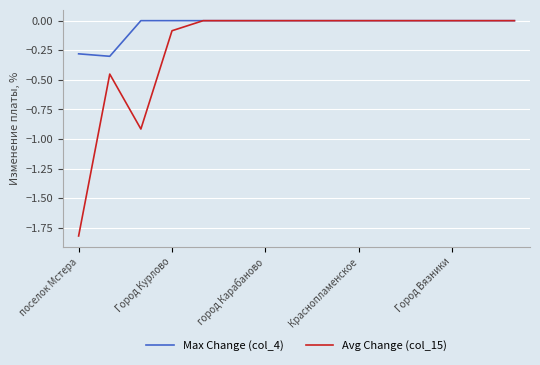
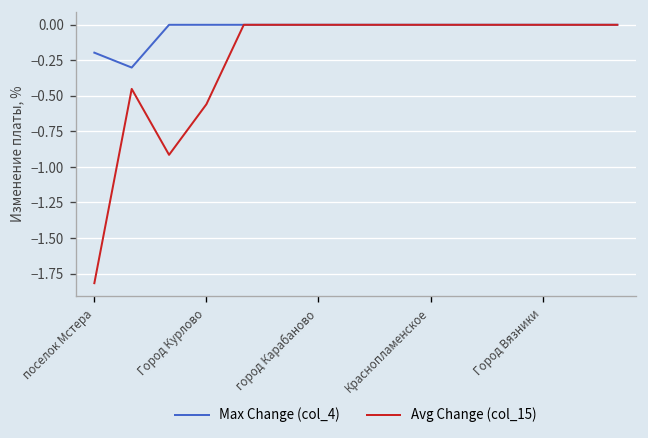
Max Change (col_4), поселок Мстера: -0.28 -> -0.20
Avg Change (col_15), Город Курлово: -0.09 -> -0.56
